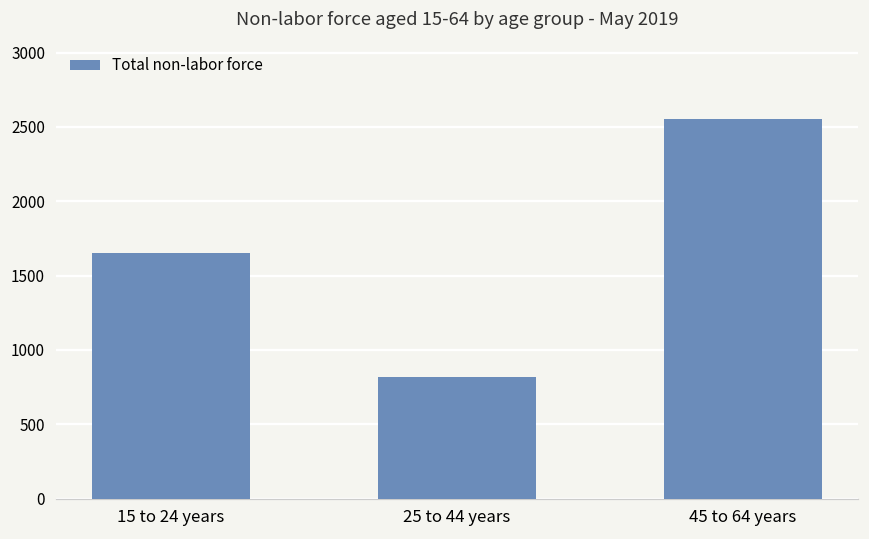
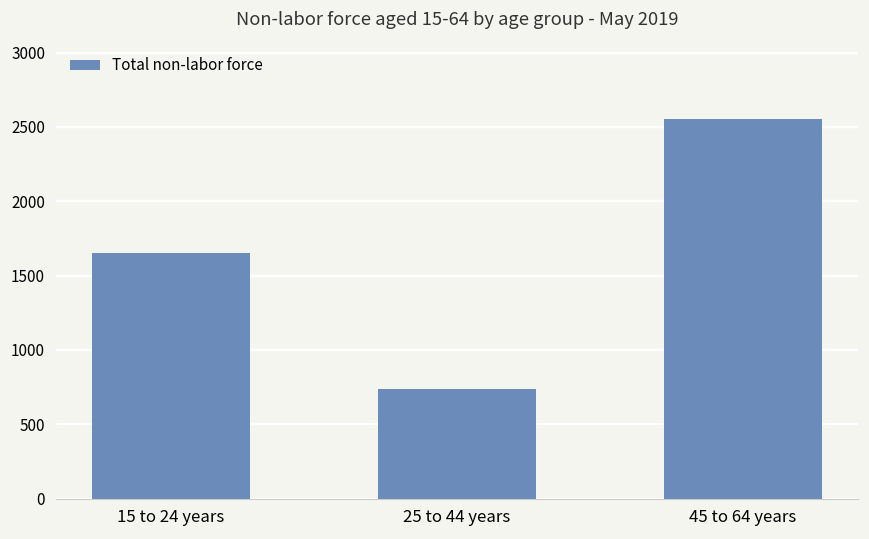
25 to 44 years: 820 -> 740
